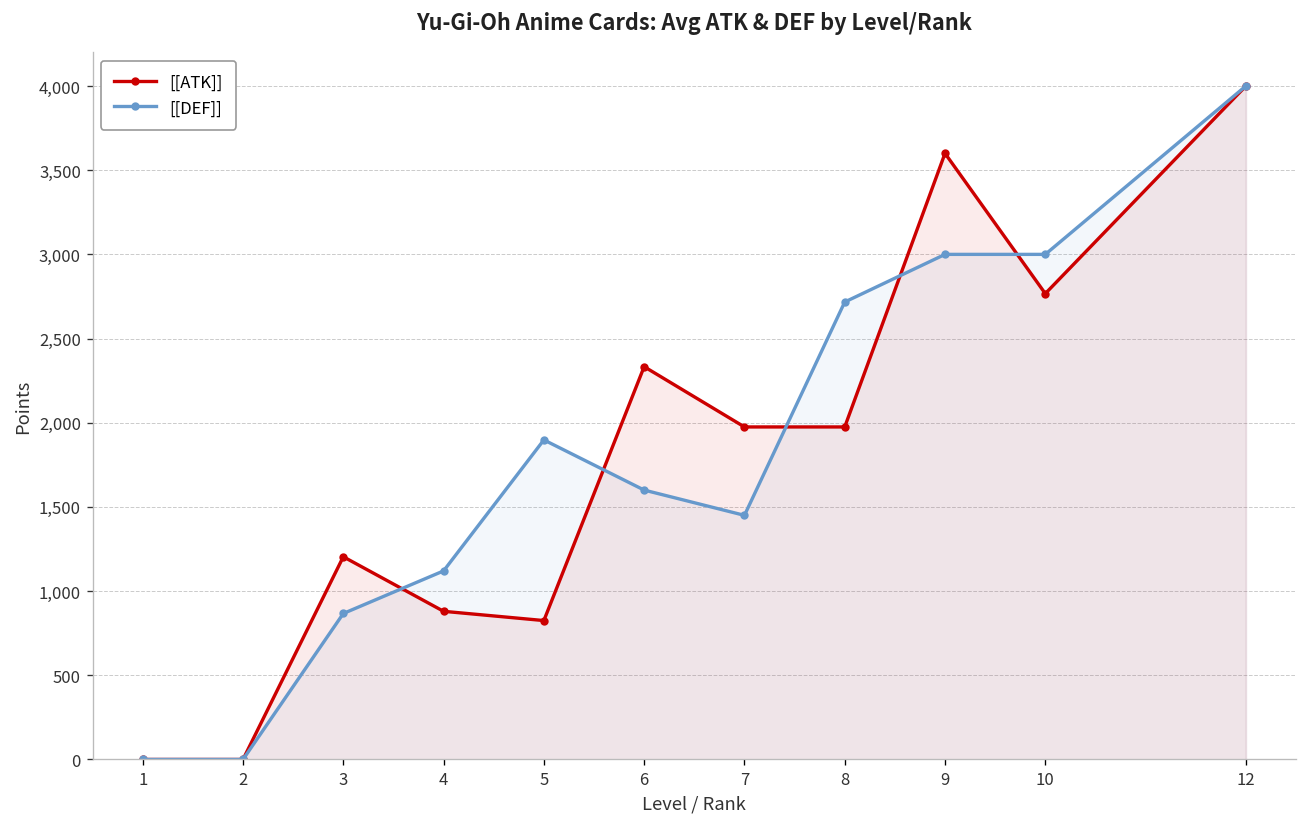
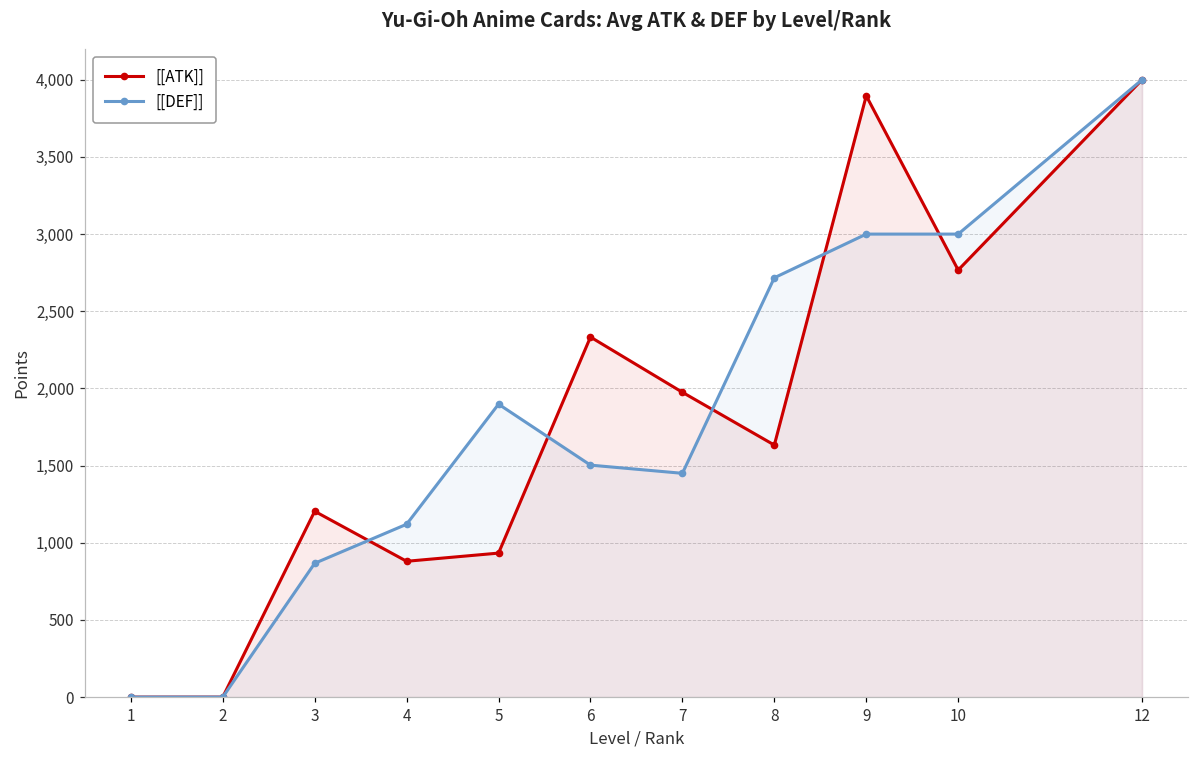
[[ATK]], 5: 830 -> 930
[[DEF]], 6: 1,600 -> 1,500
[[ATK]], 8: 1,980 -> 1,630
[[ATK]], 9: 3,600 -> 3,900
